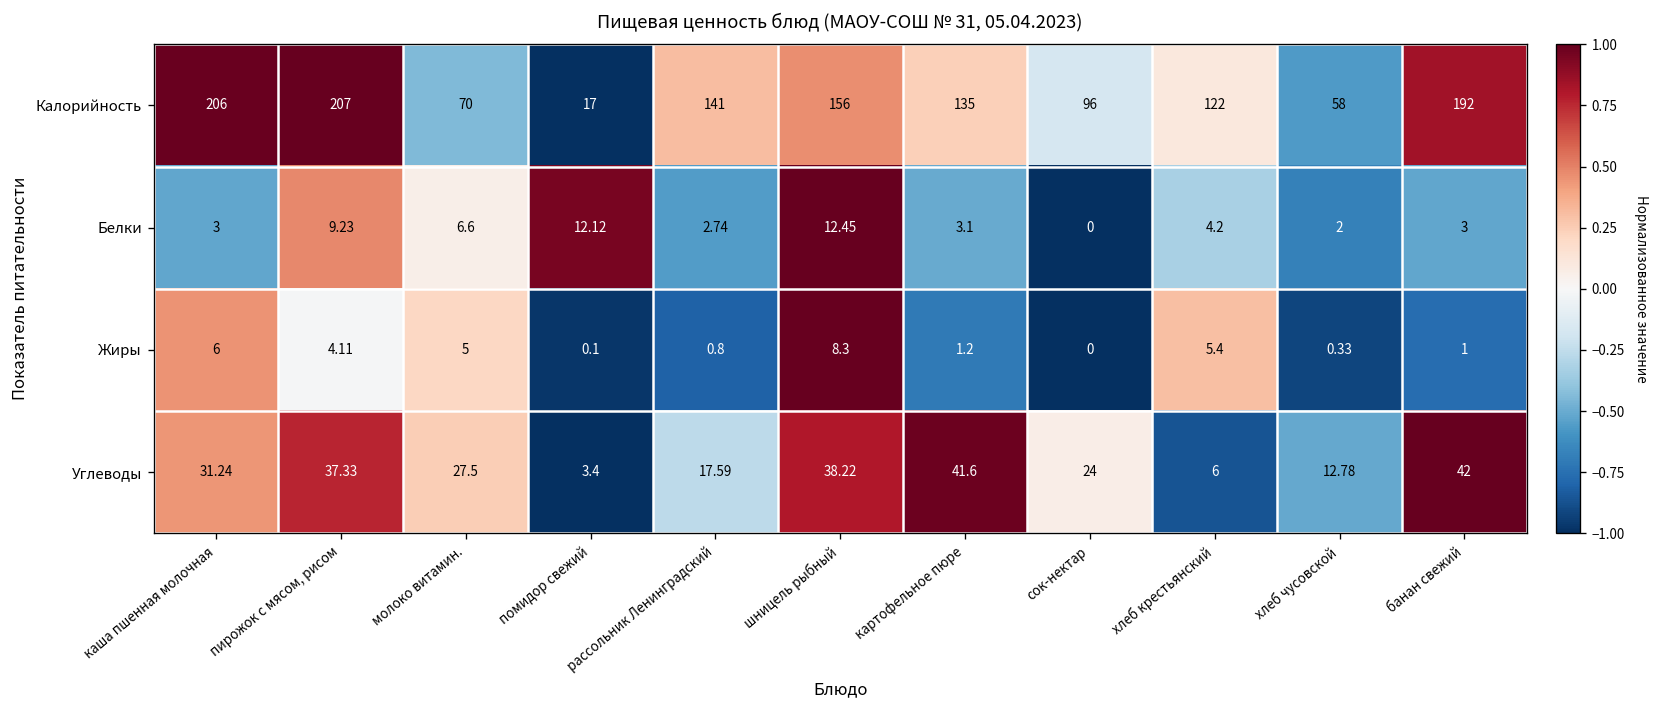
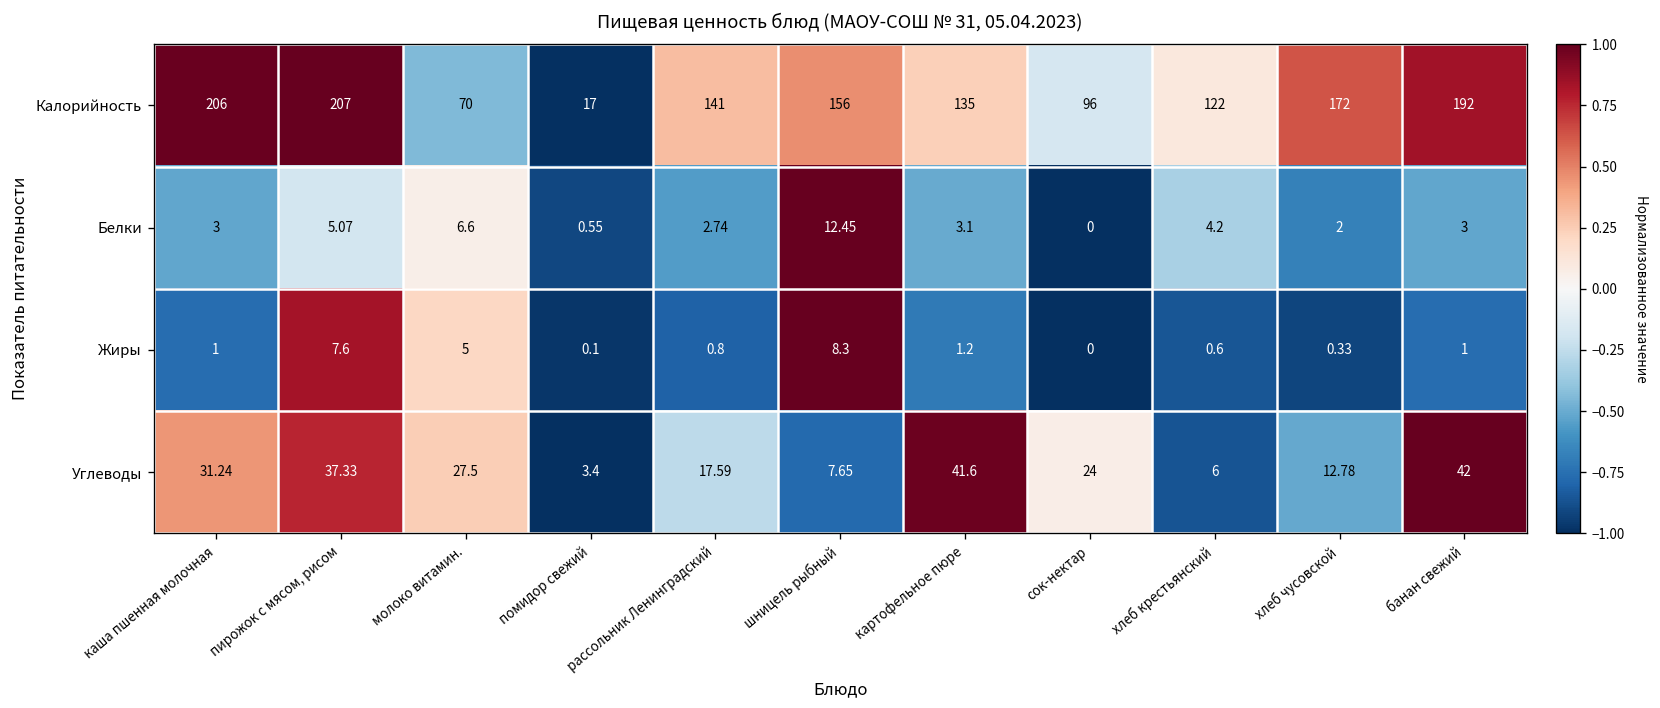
Калорийность, хлеб чусовской: 58 -> 172
Белки, пирожок с мясом, рисом: 9.23 -> 5.07
Белки, помидор свежий: 12.12 -> 0.55
Жиры, каша пшенная молочная: 6 -> 1
Жиры, пирожок с мясом, рисом: 4.11 -> 7.6
Жиры, хлеб крестьянский: 5.4 -> 0.6
Углеводы, шницель рыбный: 38.22 -> 7.65
